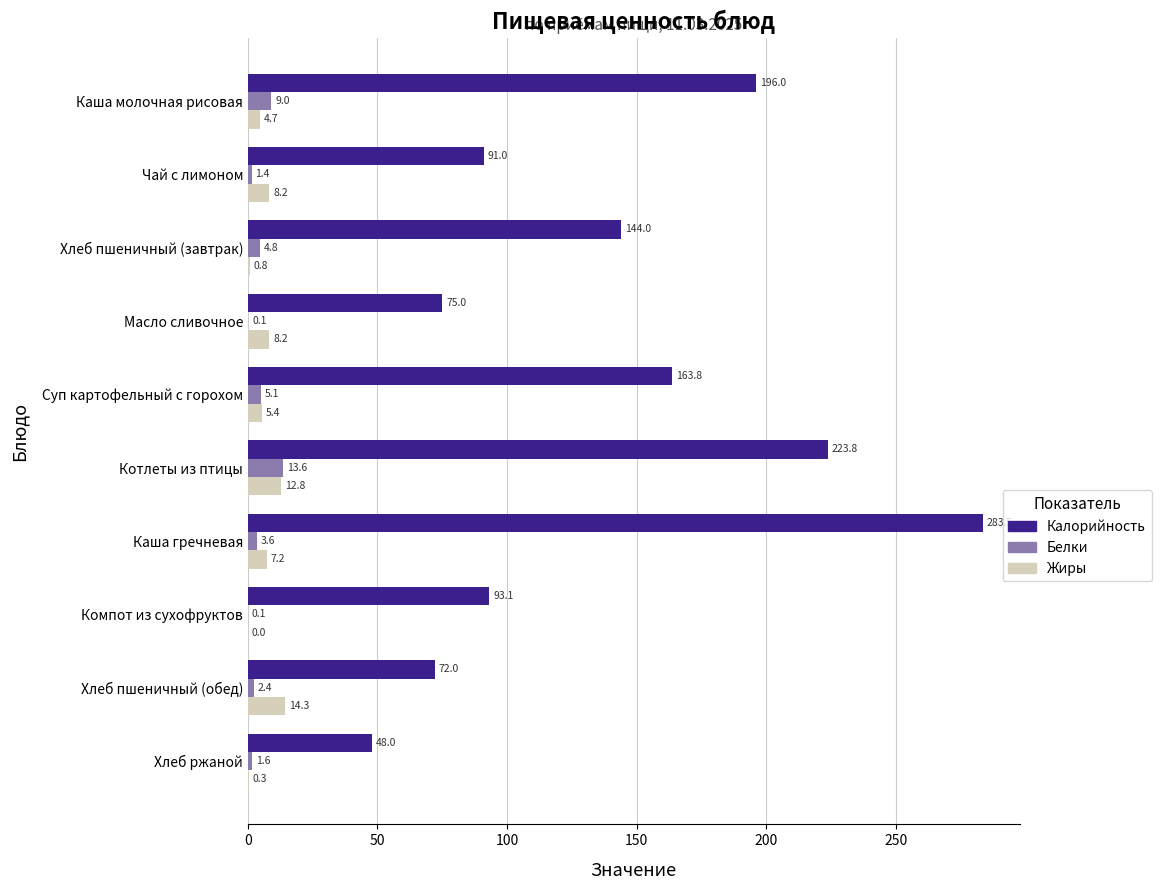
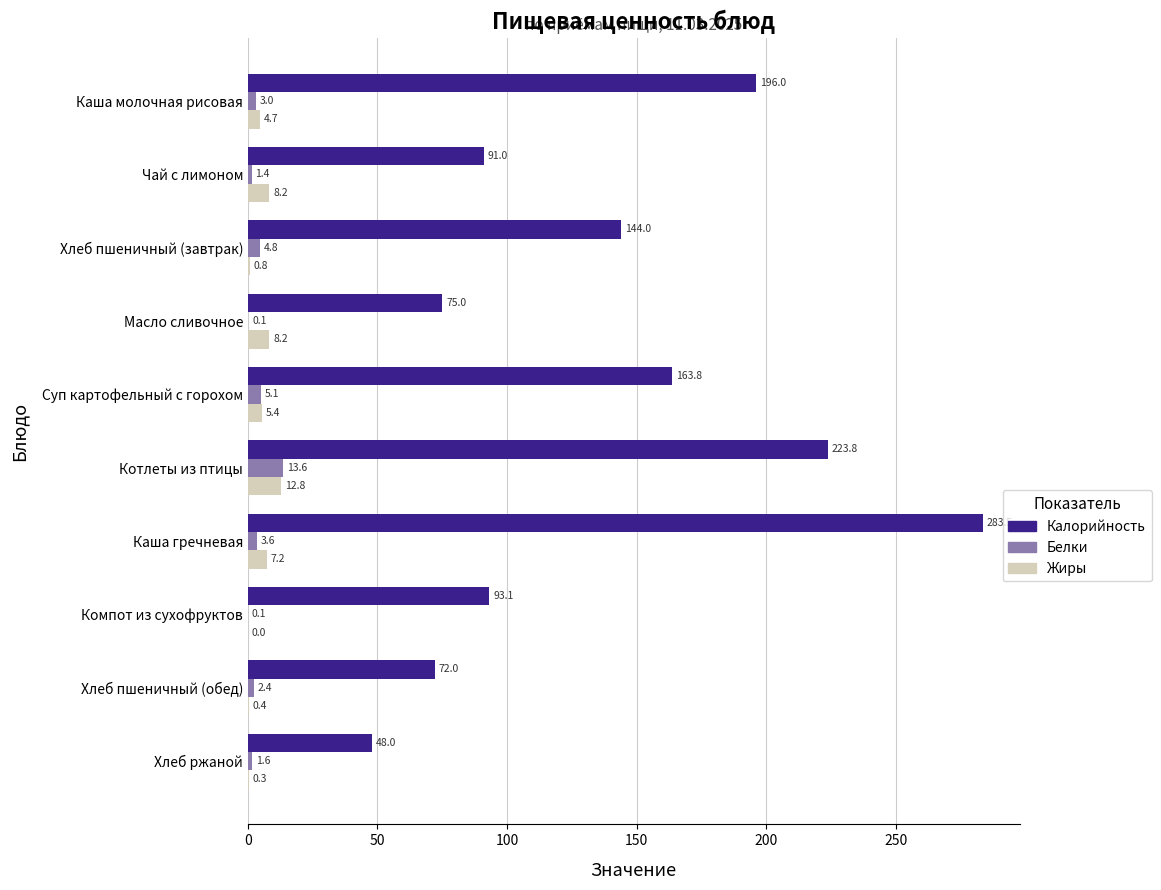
Белки, Каша молочная рисовая: 9.0 -> 3.0
Жиры, Хлеб пшеничный (обед): 14.3 -> 0.4
